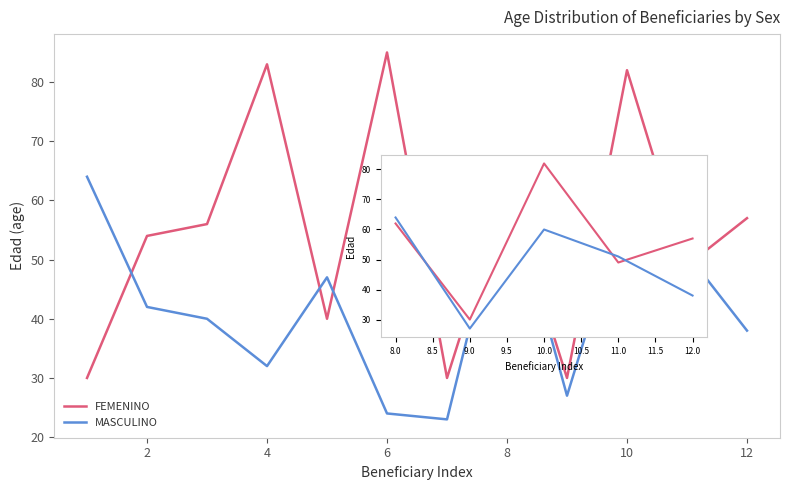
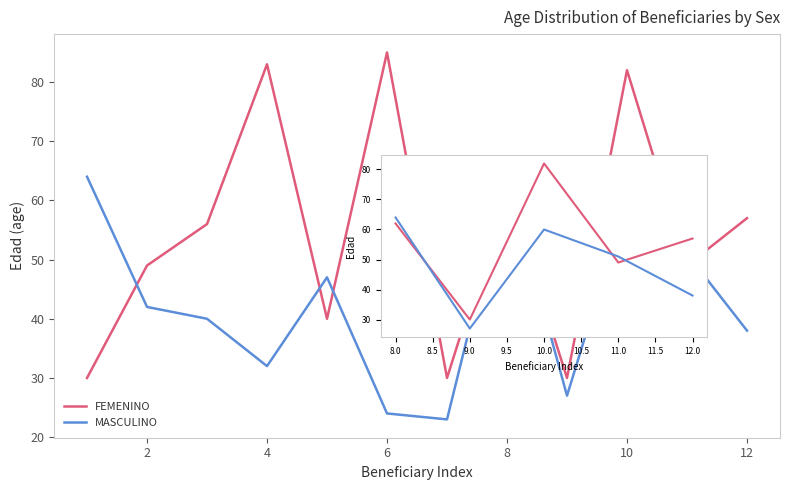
FEMENINO, 2: 54 -> 49
